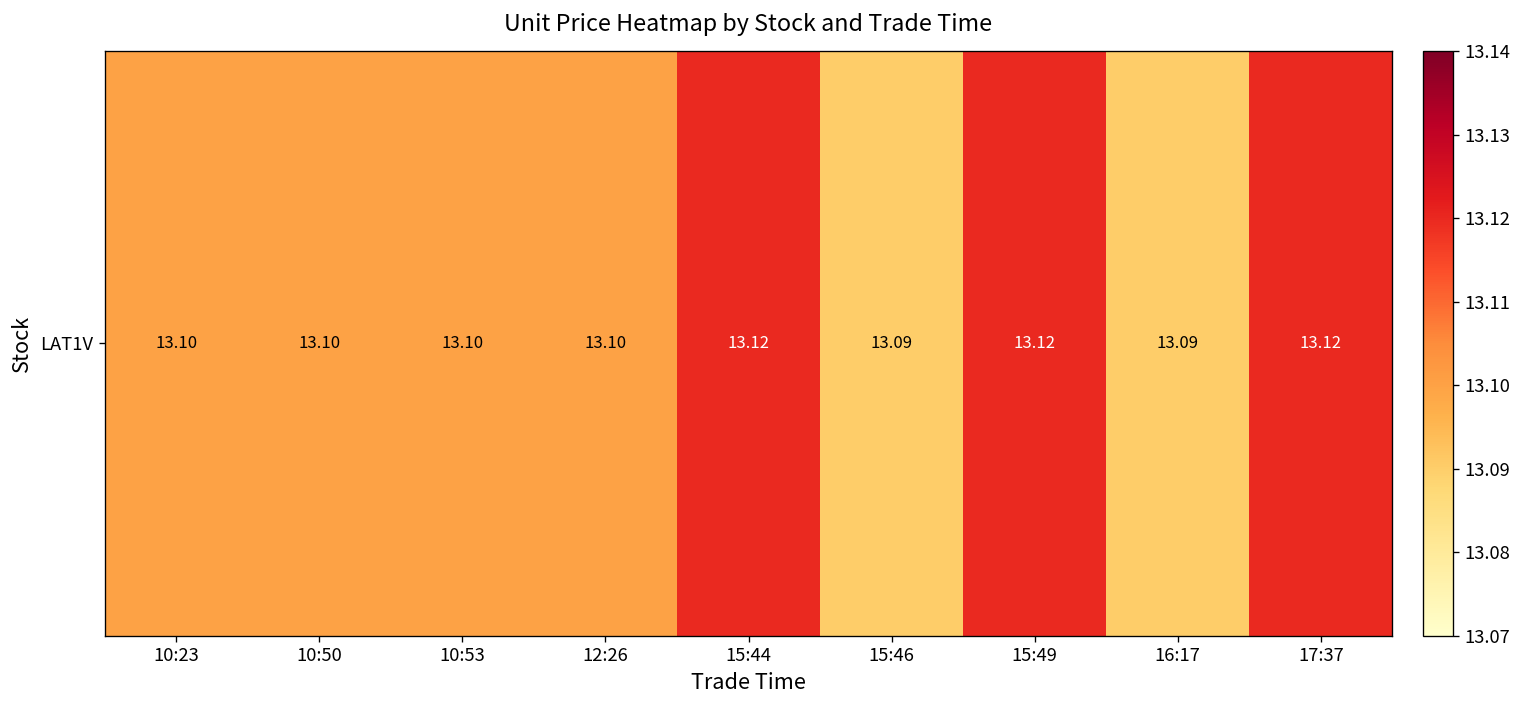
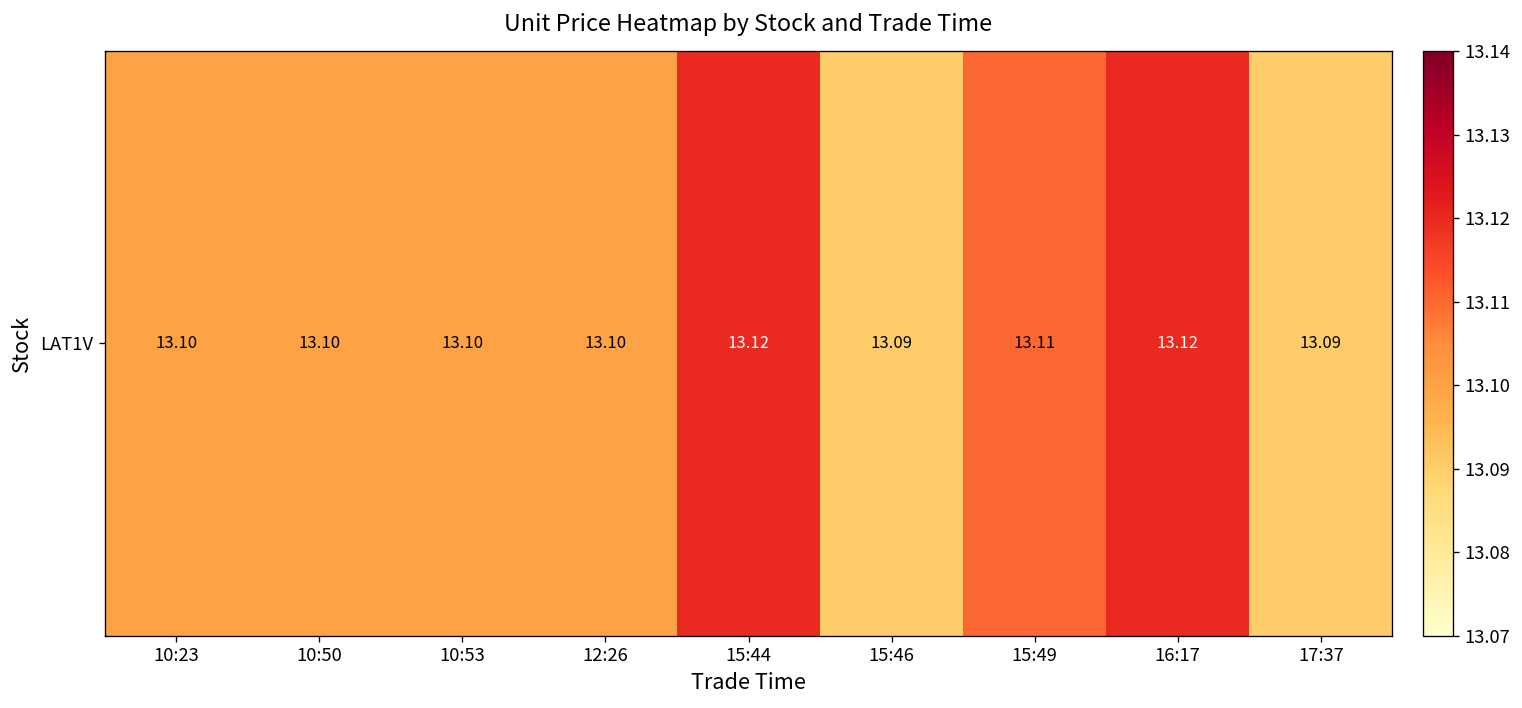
LAT1V, 15:49: 13.12 -> 13.11
LAT1V, 16:17: 13.09 -> 13.12
LAT1V, 17:37: 13.12 -> 13.09
